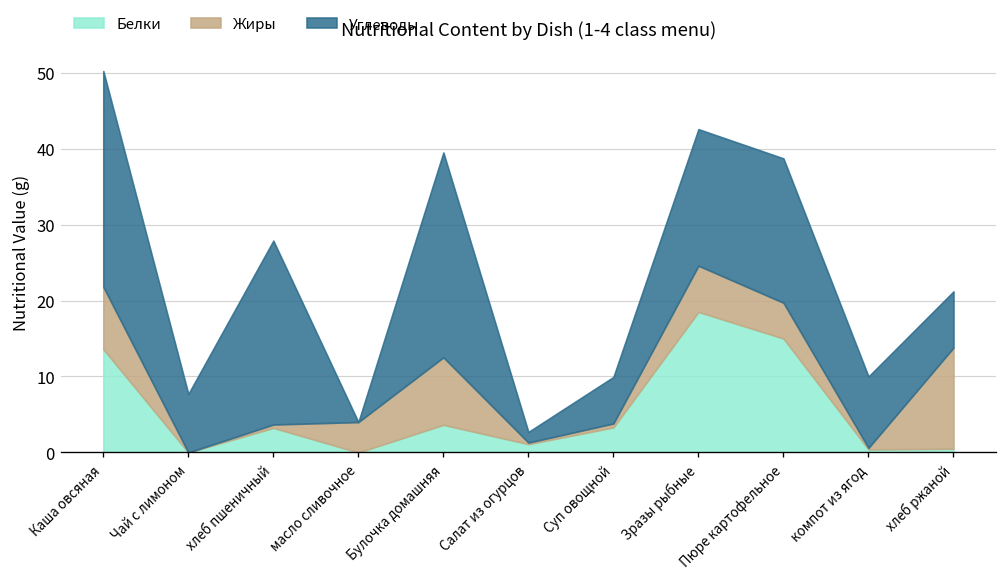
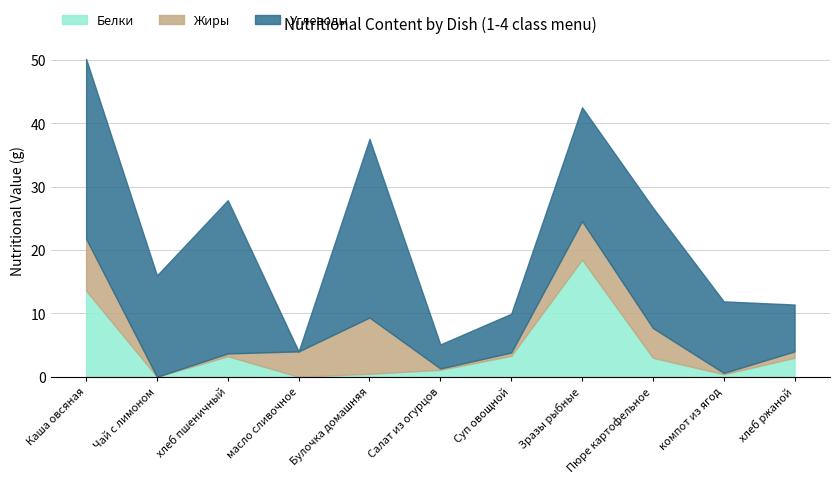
Углеводы, Чай с лимоном: 8 -> 16
Белки, Булочка домашняя: 4 -> 0
Углеводы, Булочка домашняя: 27 -> 28
Углеводы, Салат из огурцов: 1 -> 4
Белки, Пюре картофельное: 15 -> 3
Углеводы, компот из ягод: 9 -> 11
Белки, хлеб ржаной: 1 -> 3
Жиры, хлеб ржаной: 13 -> 1
